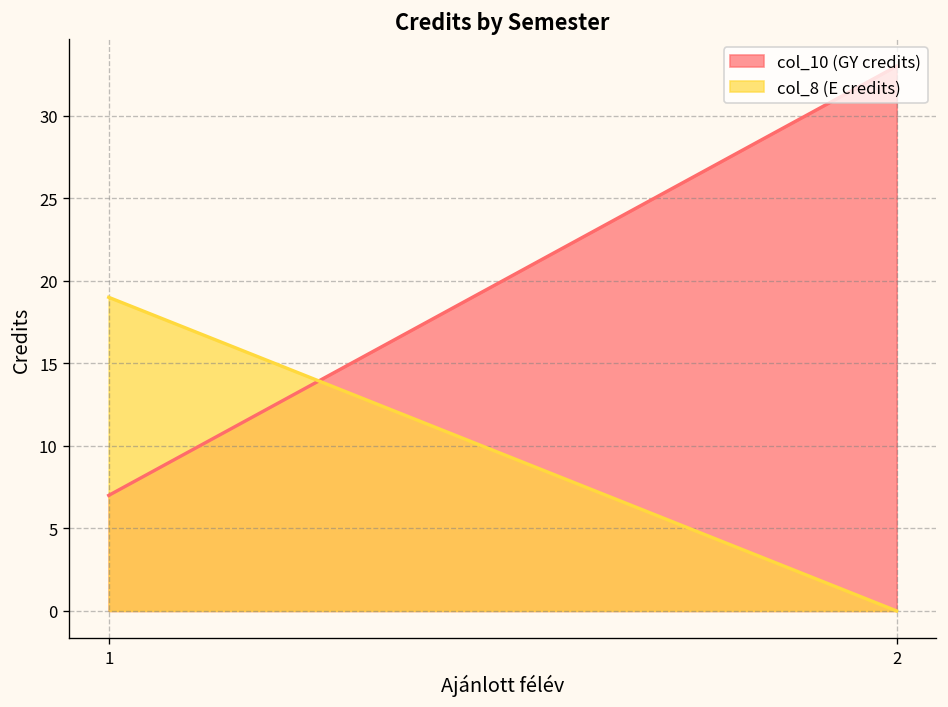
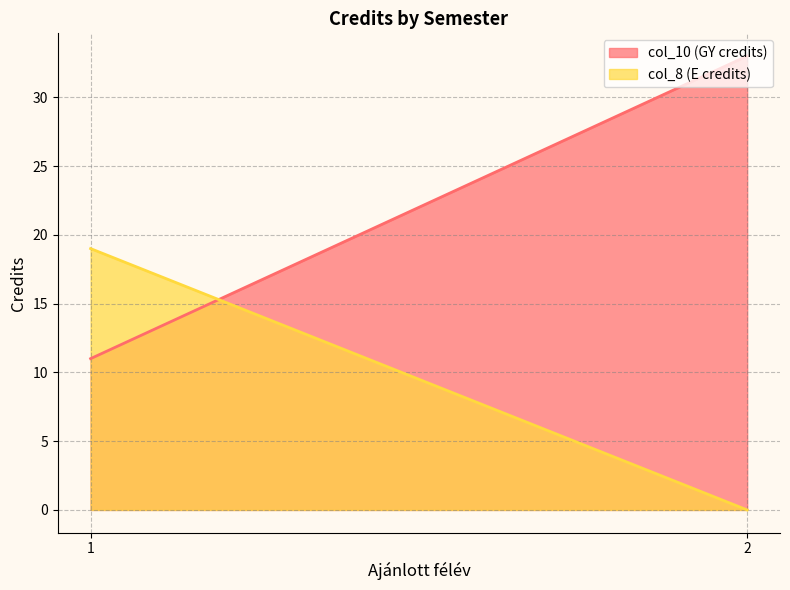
col_10 (GY credits), 1: 7 -> 11
